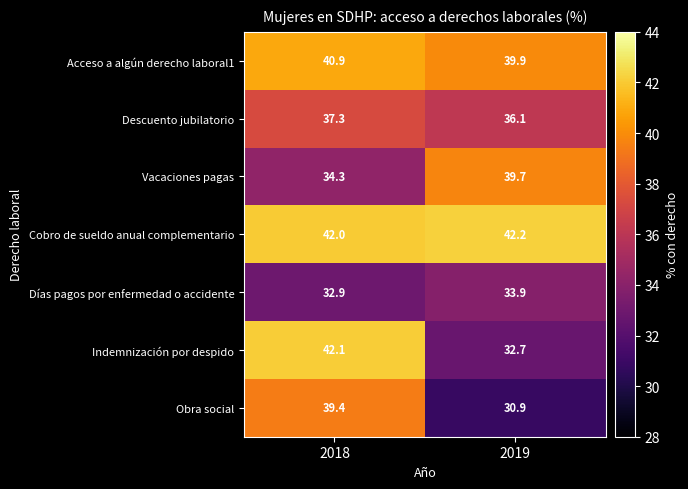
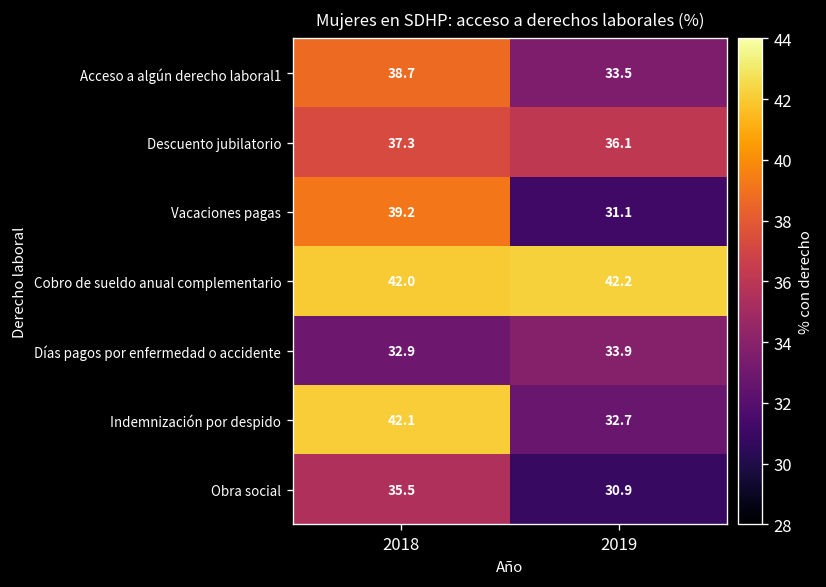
Acceso a algún derecho laboral1, 2018: 40.9 -> 38.7
Acceso a algún derecho laboral1, 2019: 39.9 -> 33.5
Vacaciones pagas, 2018: 34.3 -> 39.2
Vacaciones pagas, 2019: 39.7 -> 31.1
Obra social, 2018: 39.4 -> 35.5
